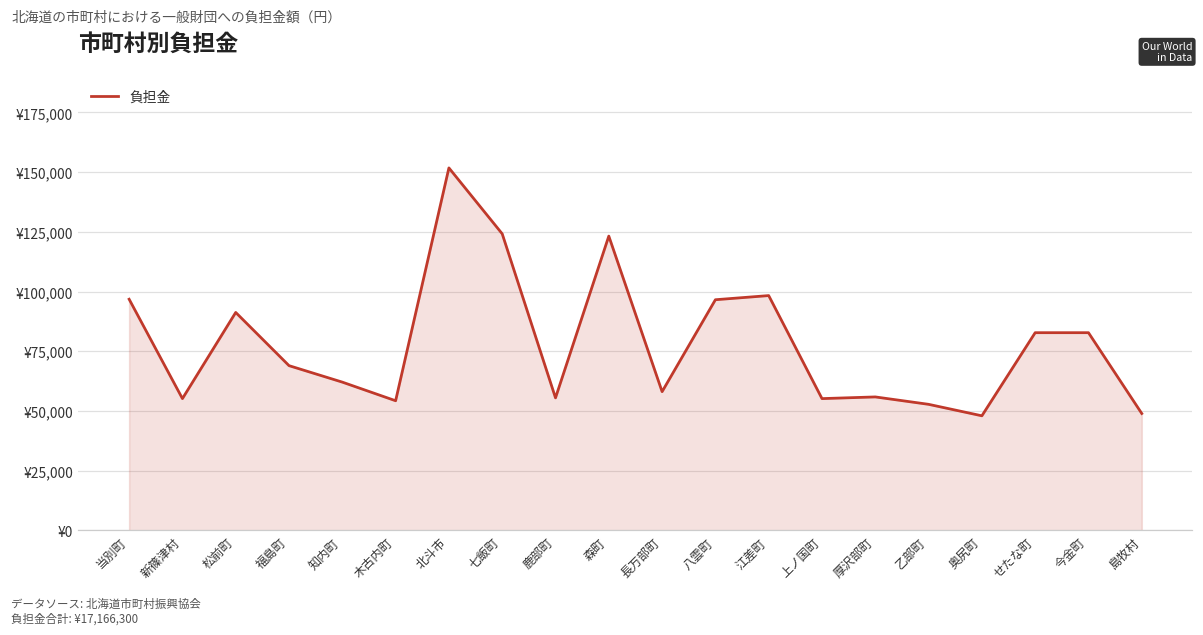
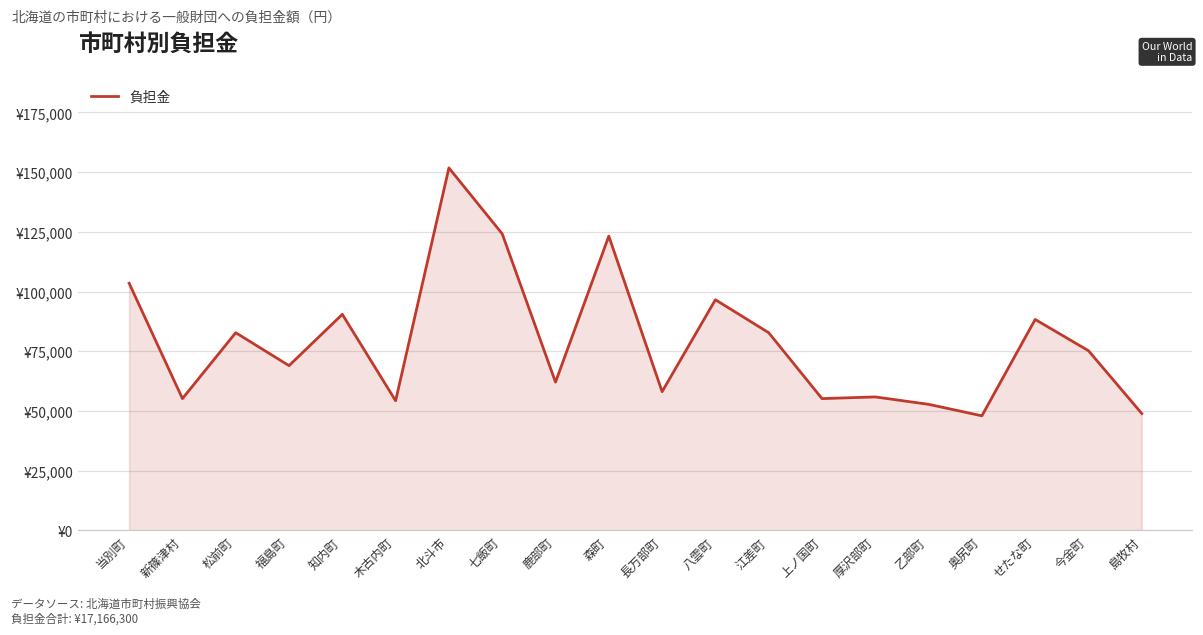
当別町: ¥97,000 -> ¥104,000
松前町: ¥91,000 -> ¥83,000
知内町: ¥62,000 -> ¥90,000
鹿部町: ¥56,000 -> ¥62,000
江差町: ¥98,000 -> ¥83,000
せたな町: ¥83,000 -> ¥88,000
今金町: ¥83,000 -> ¥75,000
